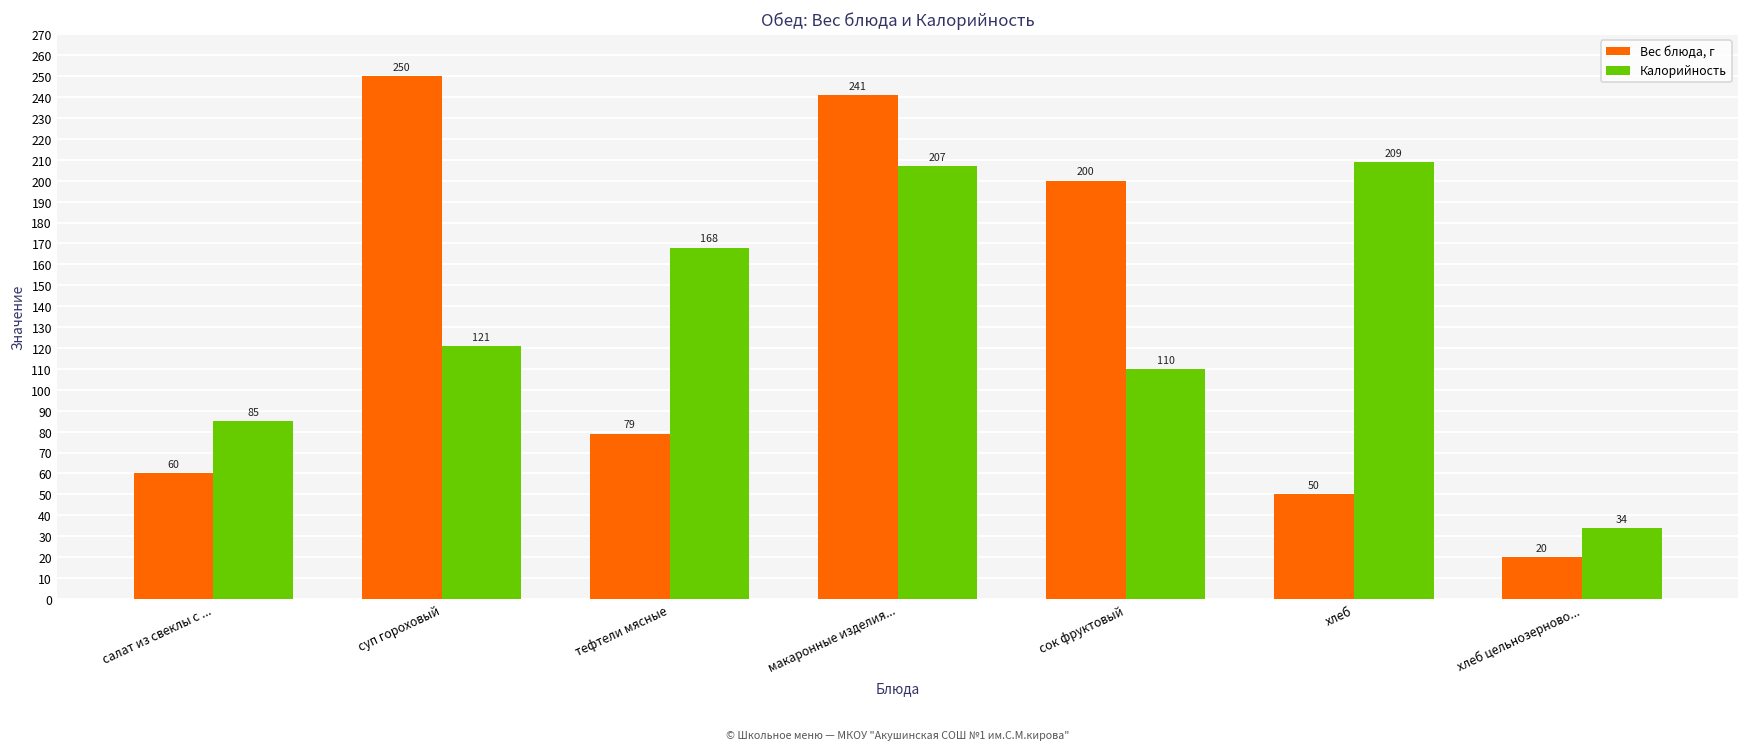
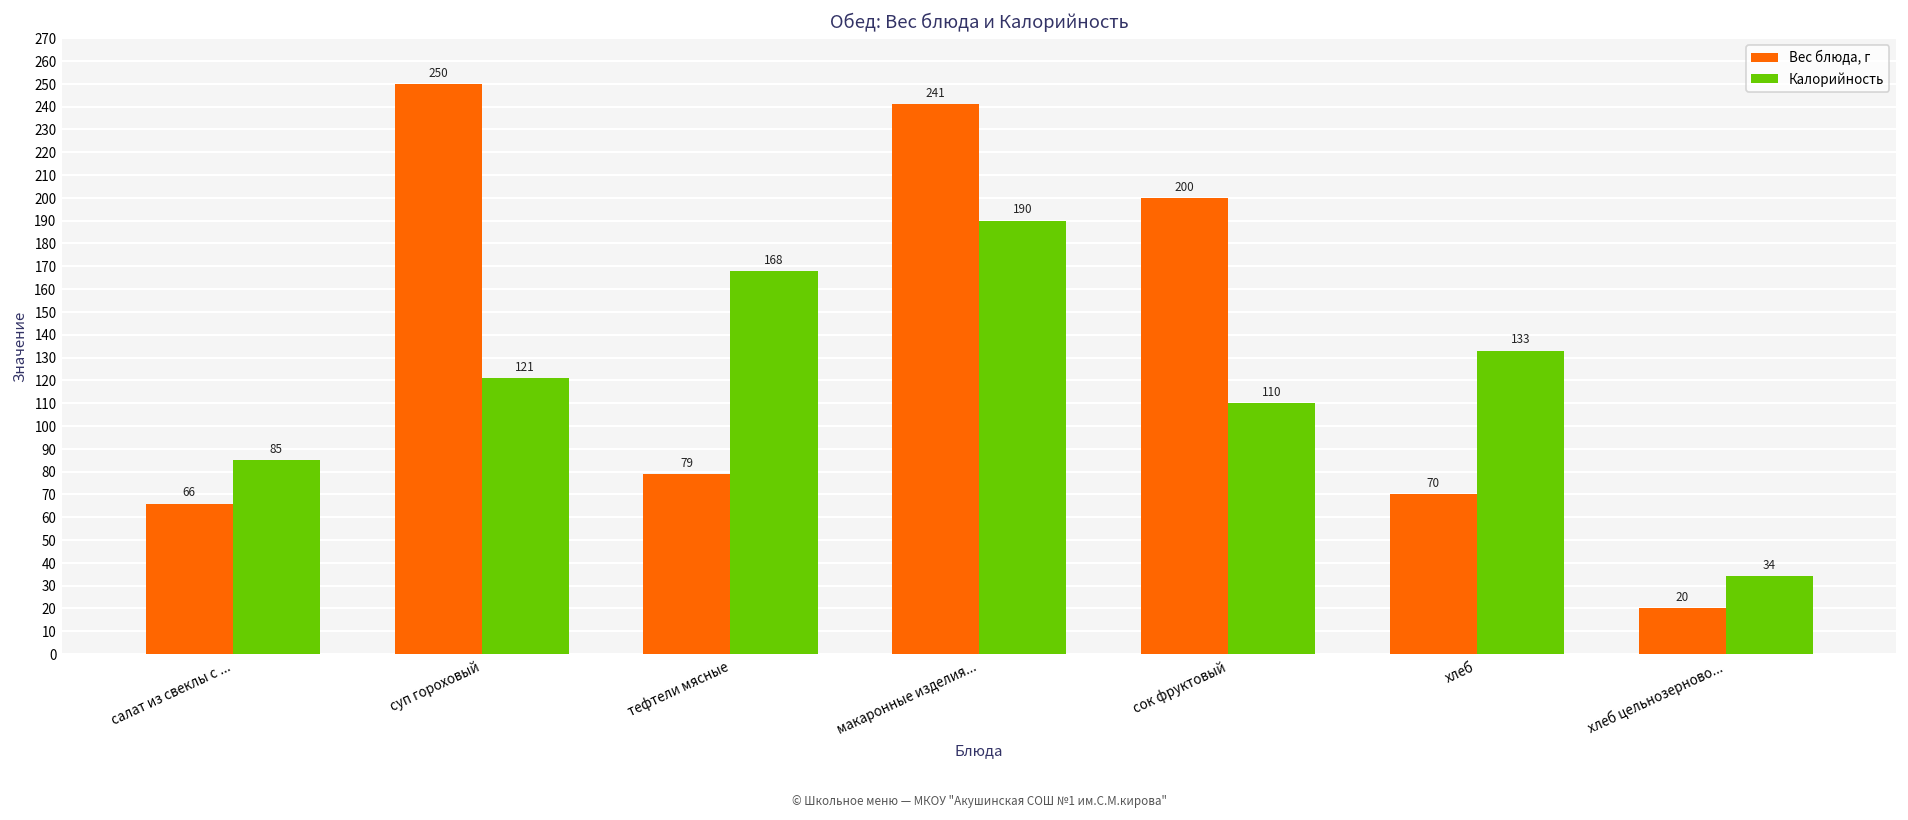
Вес блюда, г, салат из свеклы с ...: 60 -> 66
Калорийность, макаронные изделия...: 207 -> 190
Вес блюда, г, хлеб: 50 -> 70
Калорийность, хлеб: 209 -> 133
